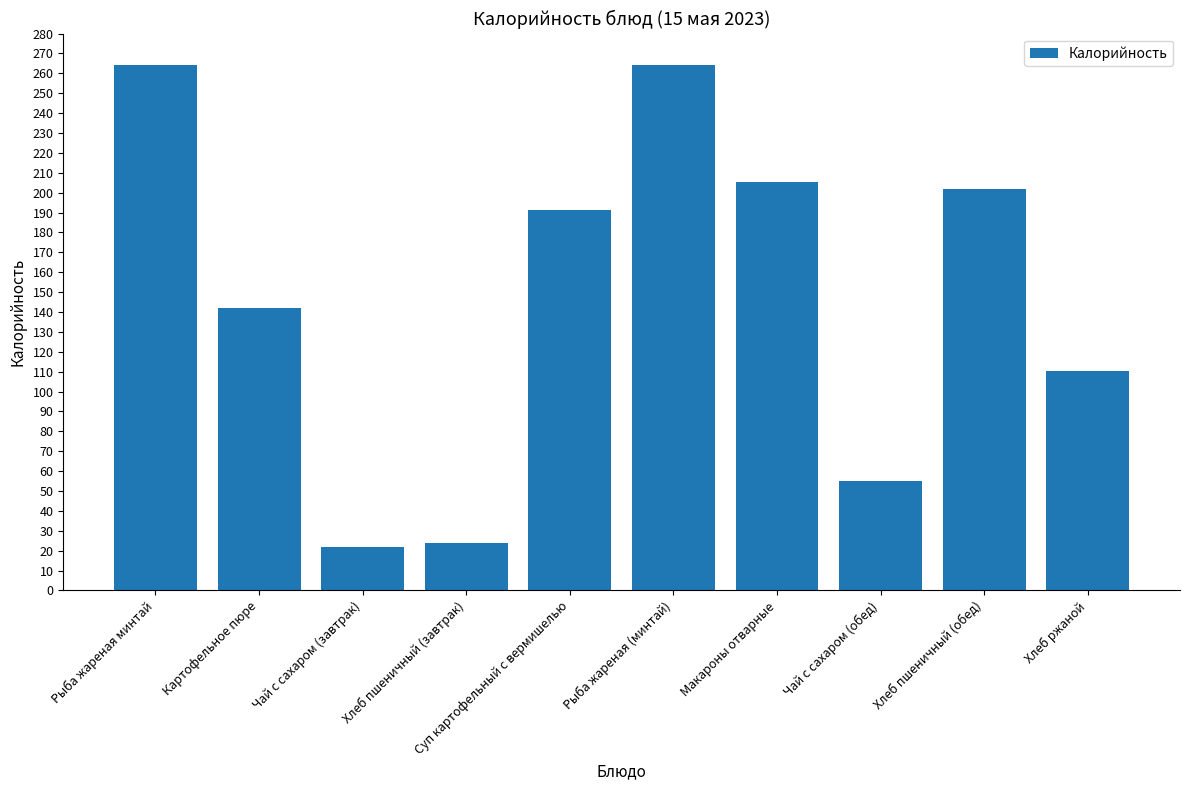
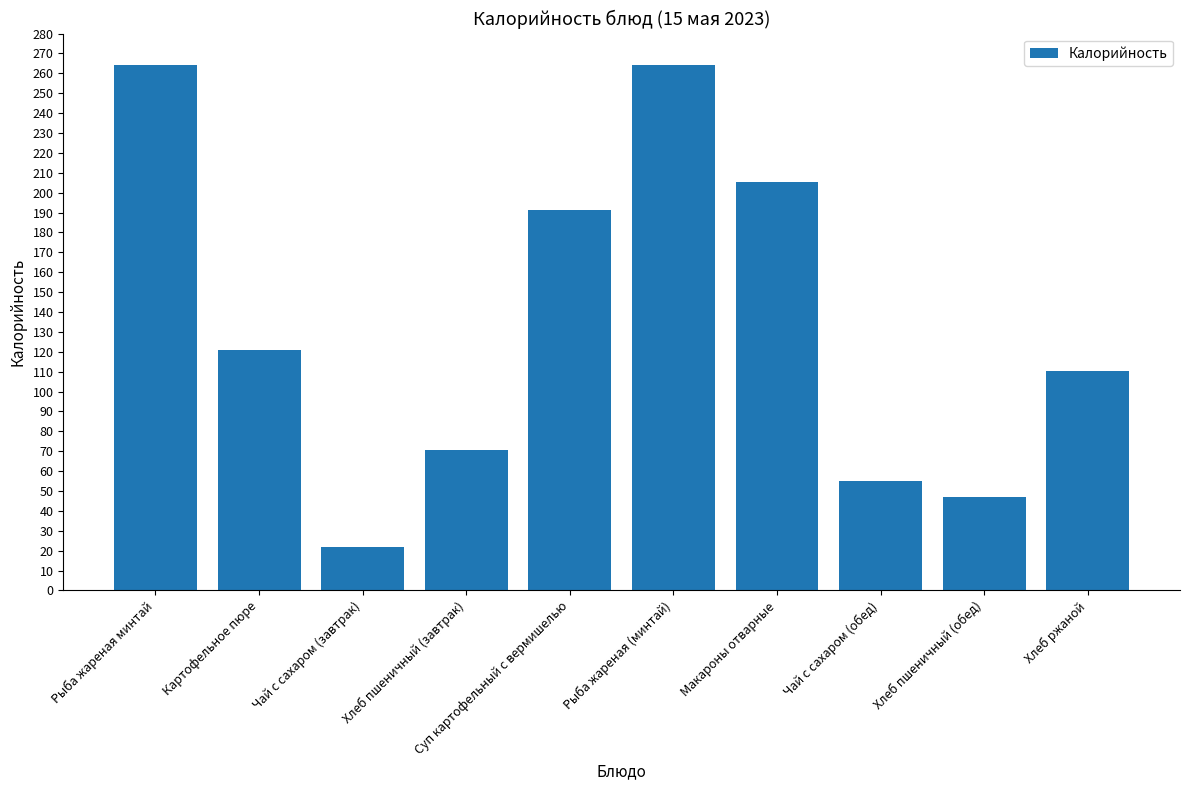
Картофельное пюре: 142 -> 121
Хлеб пшеничный (завтрак): 24 -> 71
Хлеб пшеничный (обед): 202 -> 47
